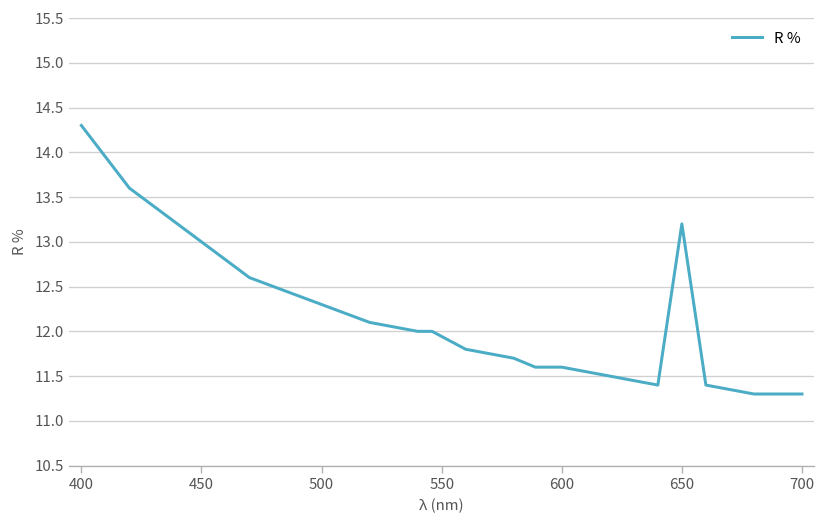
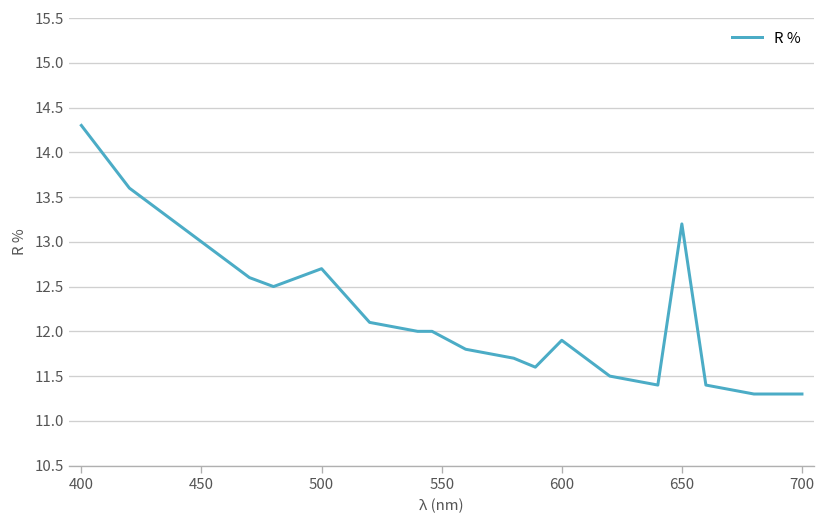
500: 12.3 -> 12.7
600: 11.6 -> 11.9
